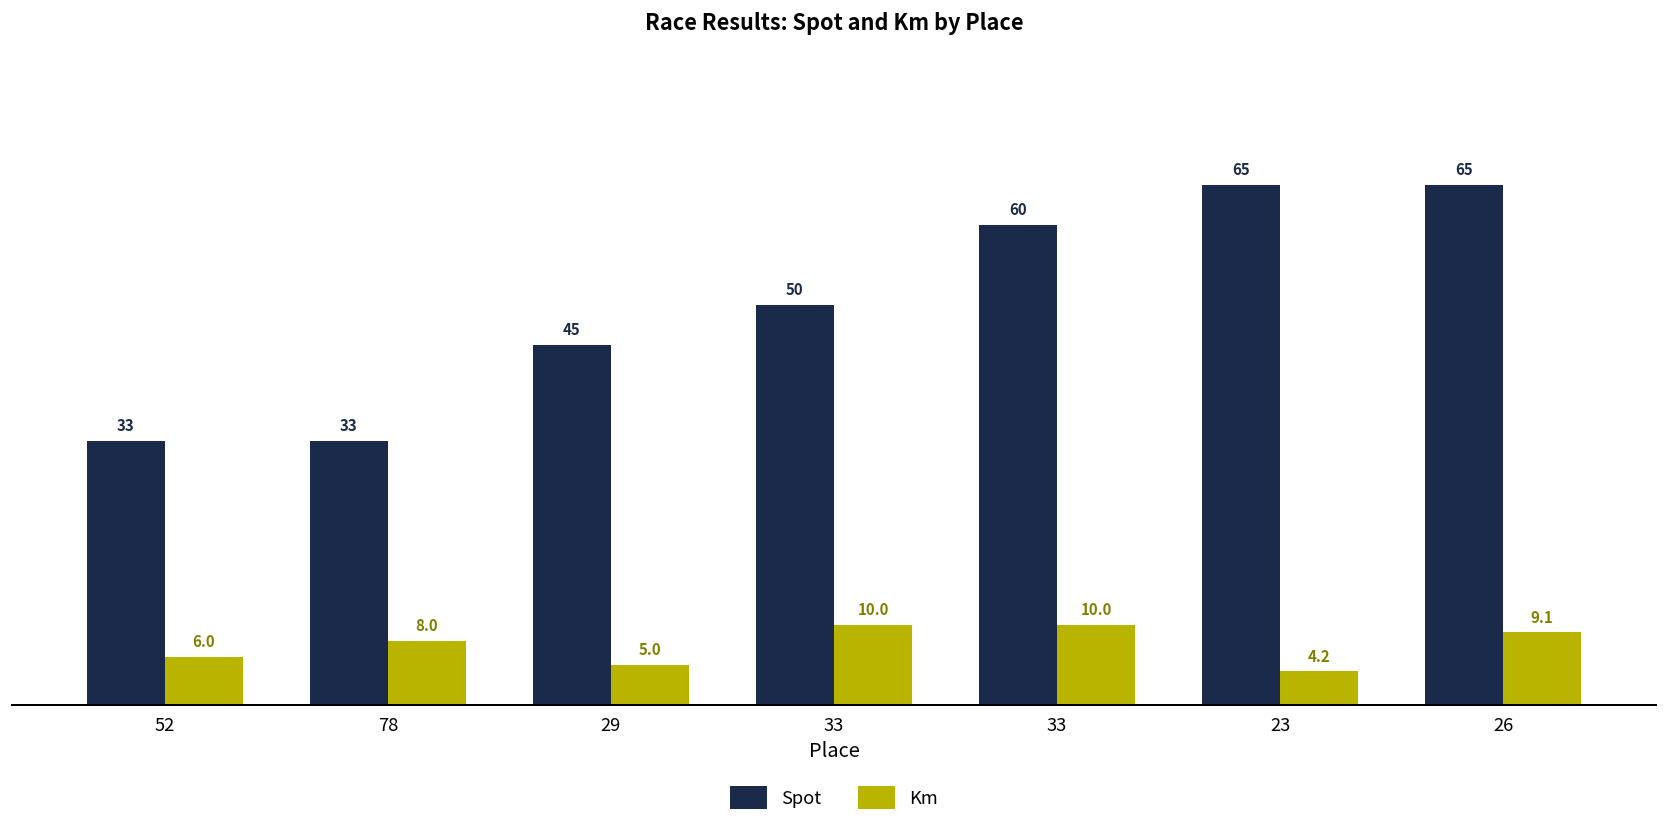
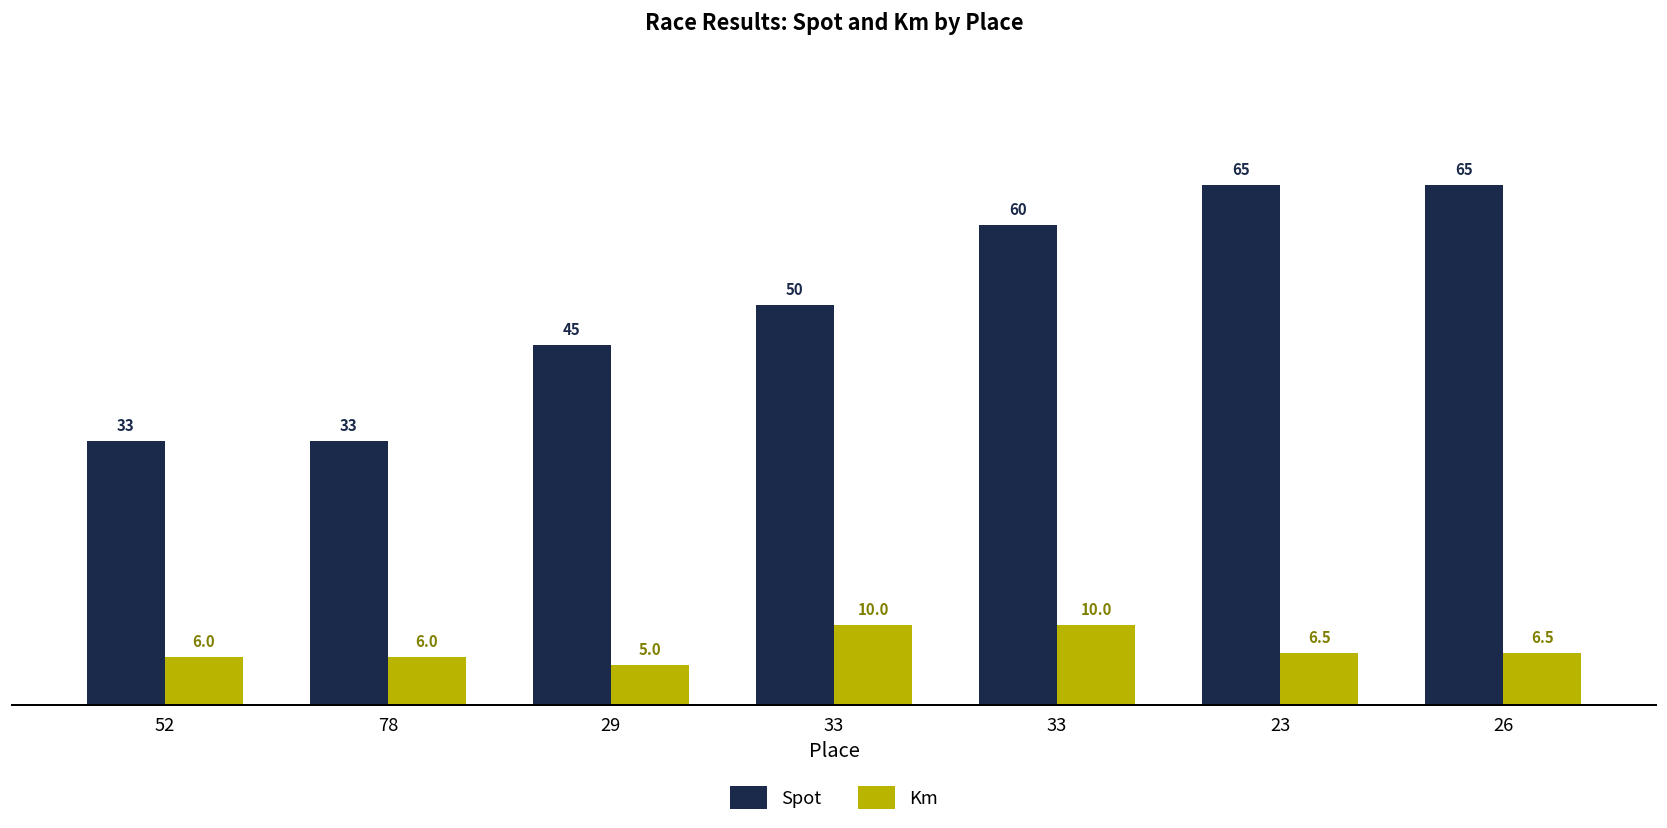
Km, 78: 8.0 -> 6.0
Km, 23: 4.2 -> 6.5
Km, 26: 9.1 -> 6.5
